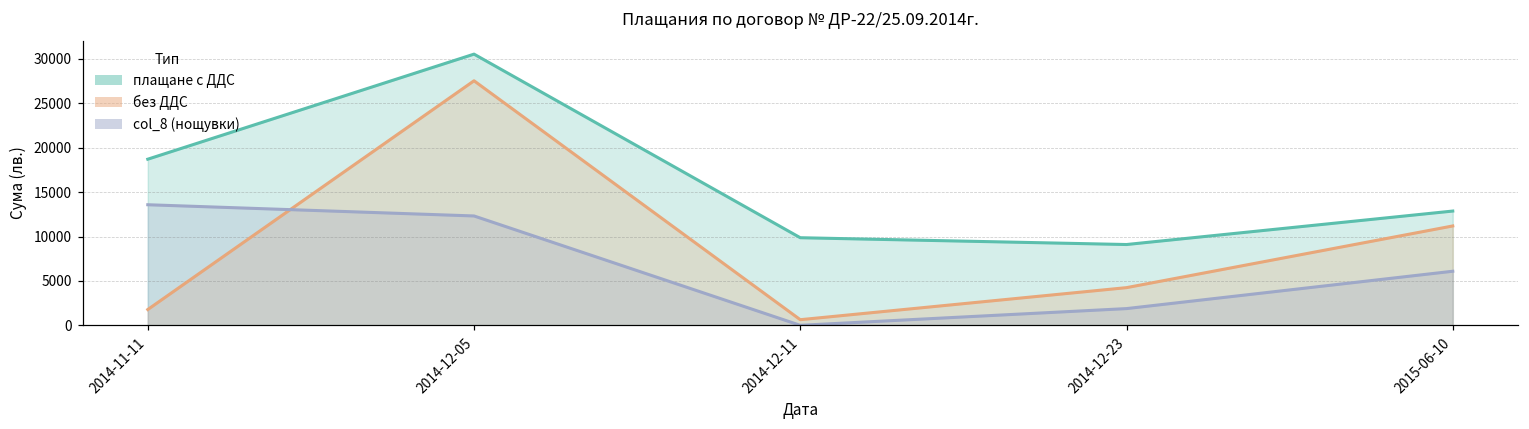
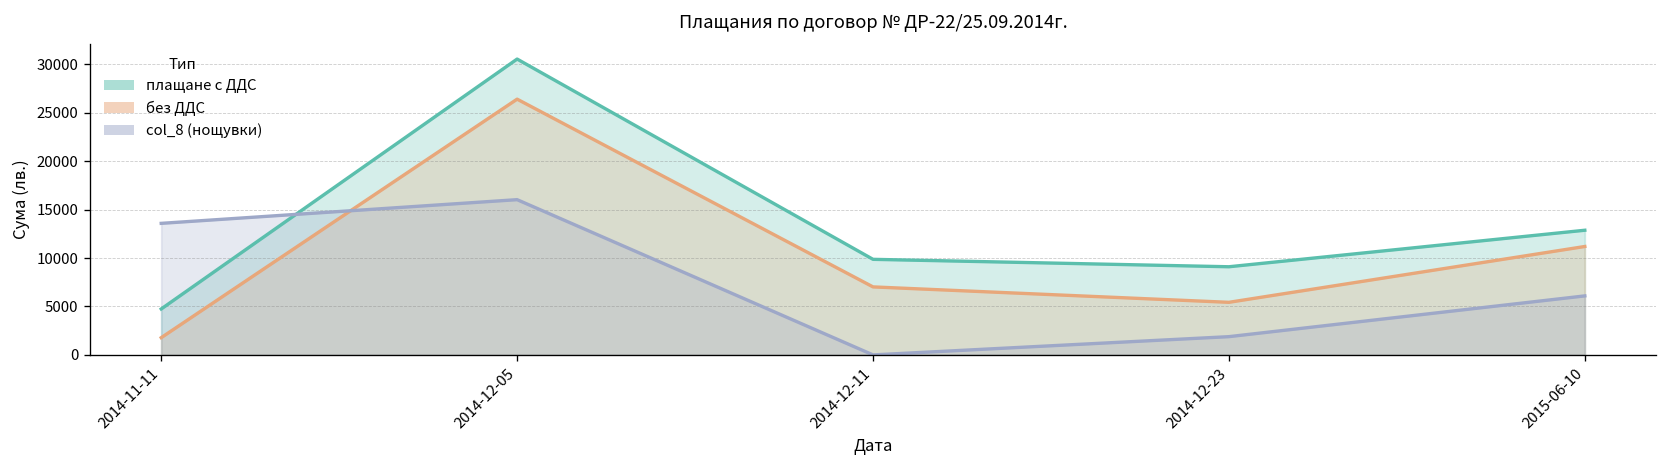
плащане с ДДС, 2014-11-11: 19000 -> 5000
без ДДС, 2014-12-05: 28000 -> 26000
col_8 (нощувки), 2014-12-05: 12000 -> 16000
без ДДС, 2014-12-11: 1000 -> 7000
без ДДС, 2014-12-23: 4000 -> 5000
